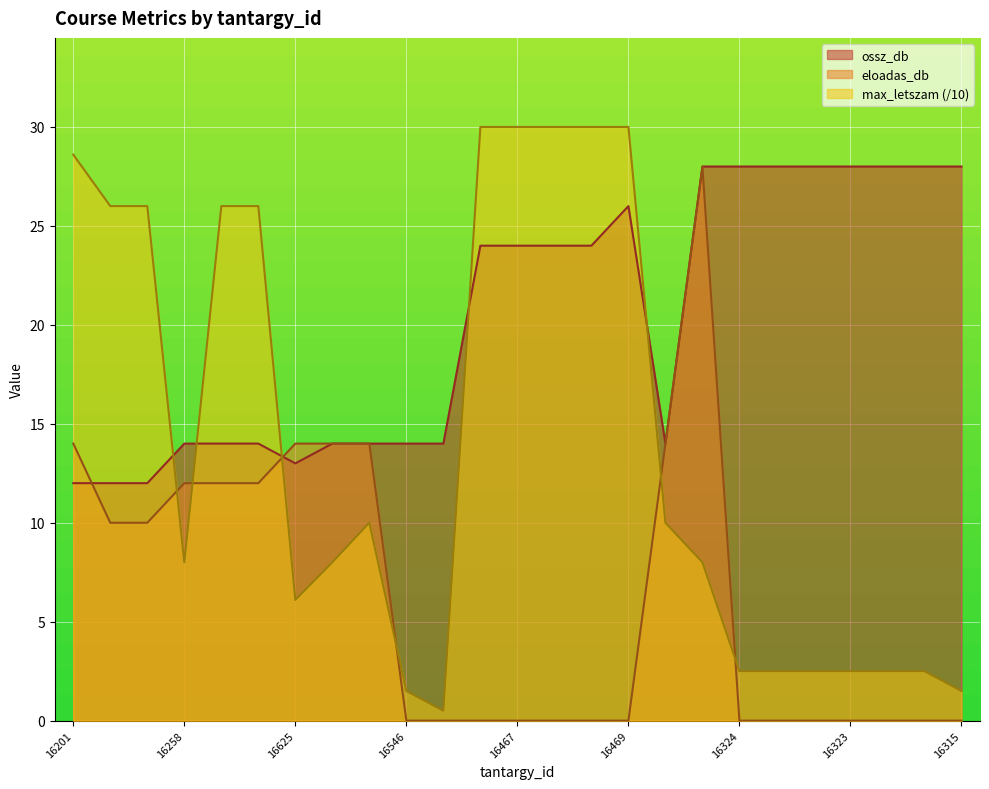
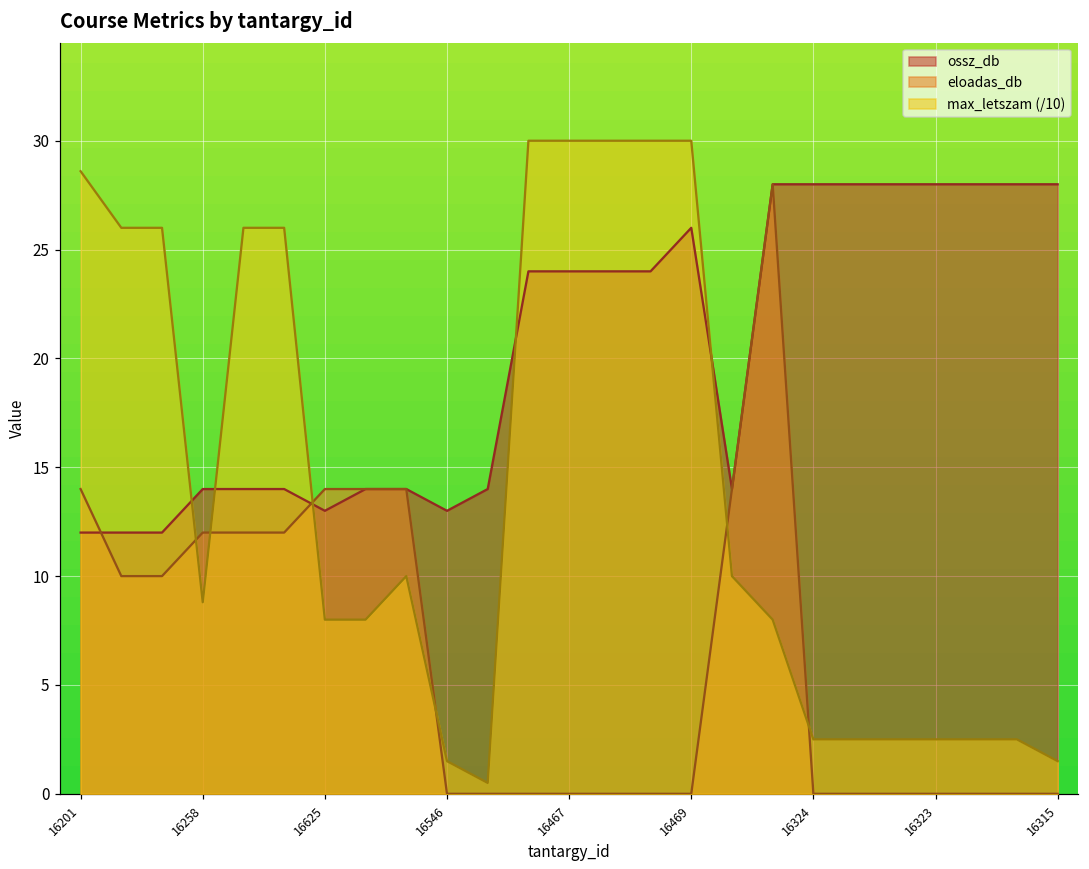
max_letszam (/10), 16258: 8.0 -> 8.8
max_letszam (/10), 16625: 6.1 -> 8.0
ossz_db, 16546: 14 -> 13
